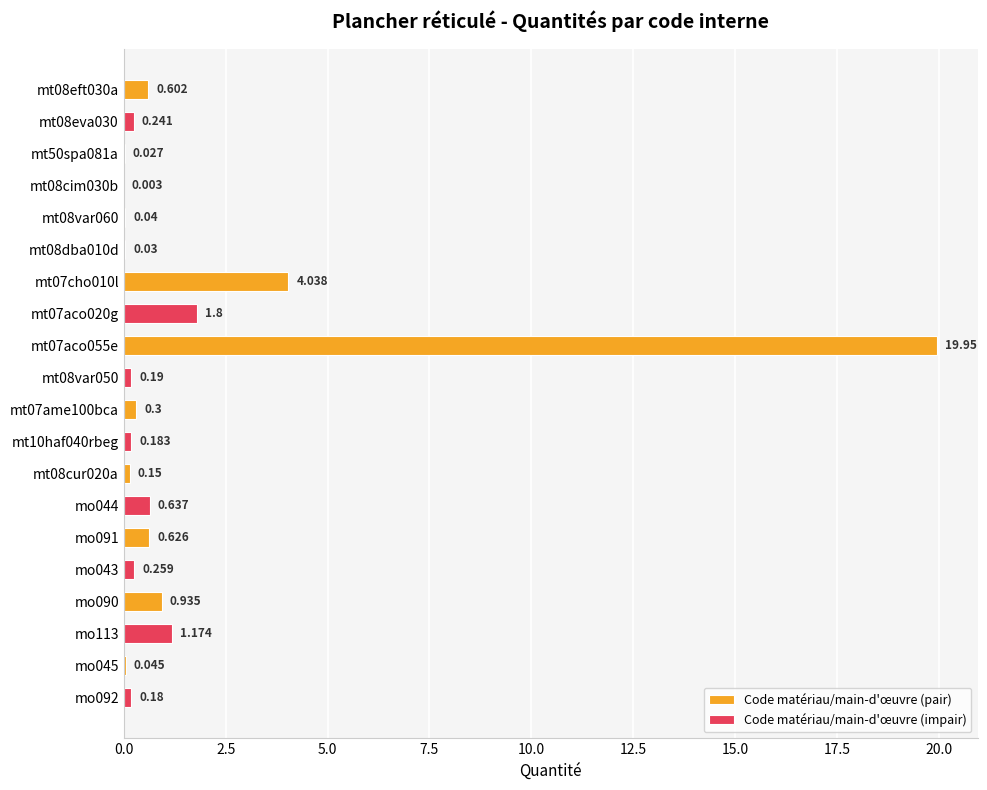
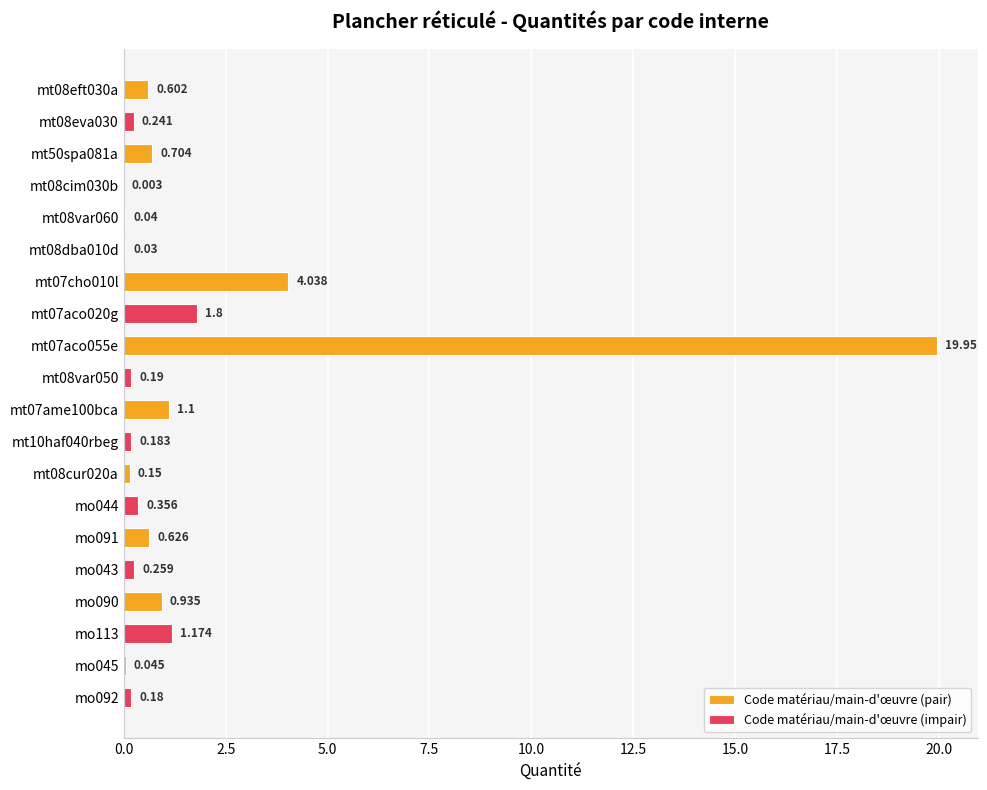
Code matériau/main-d'œuvre (pair), mt50spa081a: 0.027 -> 0.704
Code matériau/main-d'œuvre (pair), mt07ame100bca: 0.3 -> 1.1
Code matériau/main-d'œuvre (impair), mo044: 0.637 -> 0.356
